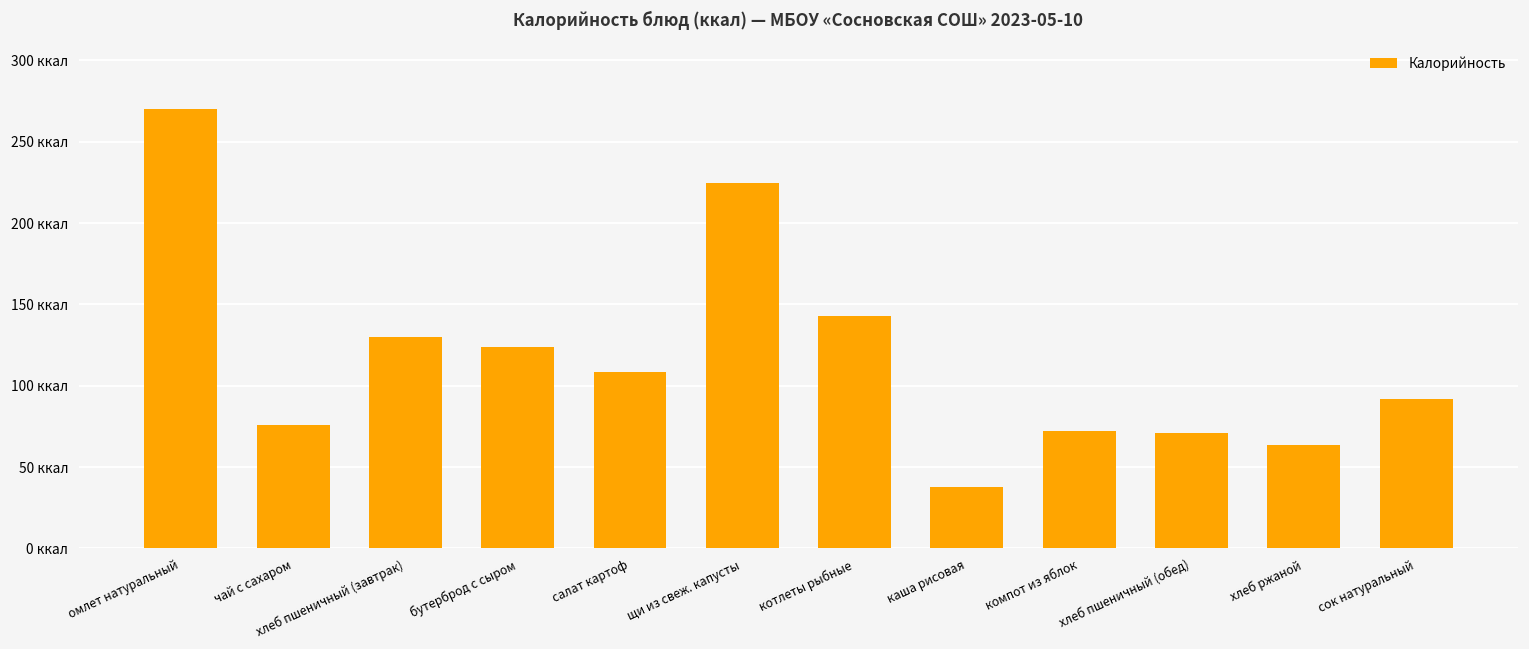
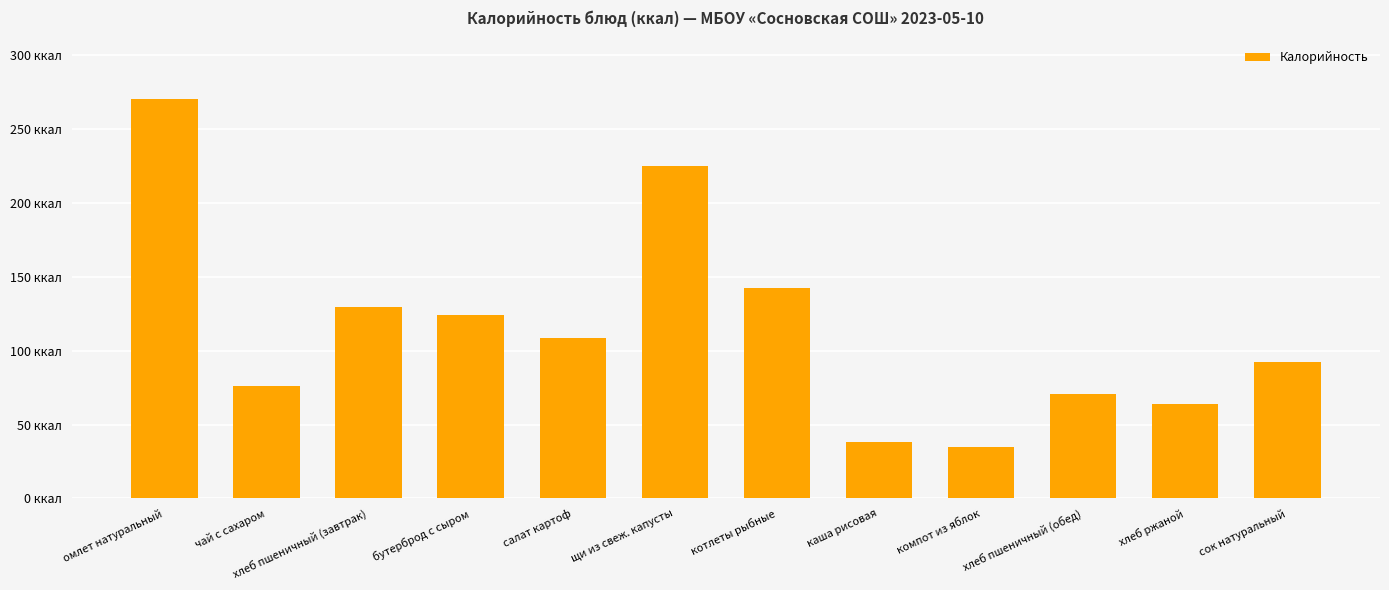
компот из яблок: 72 ккал -> 35 ккал
